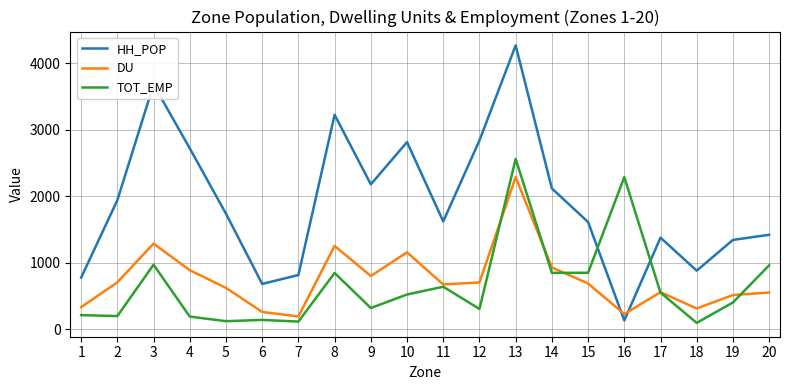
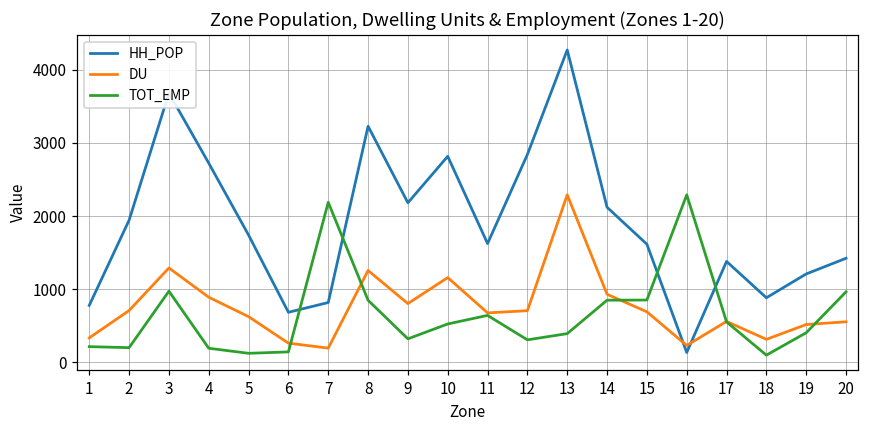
TOT_EMP, 7: 100 -> 2200
TOT_EMP, 13: 2600 -> 400
HH_POP, 19: 1300 -> 1200
